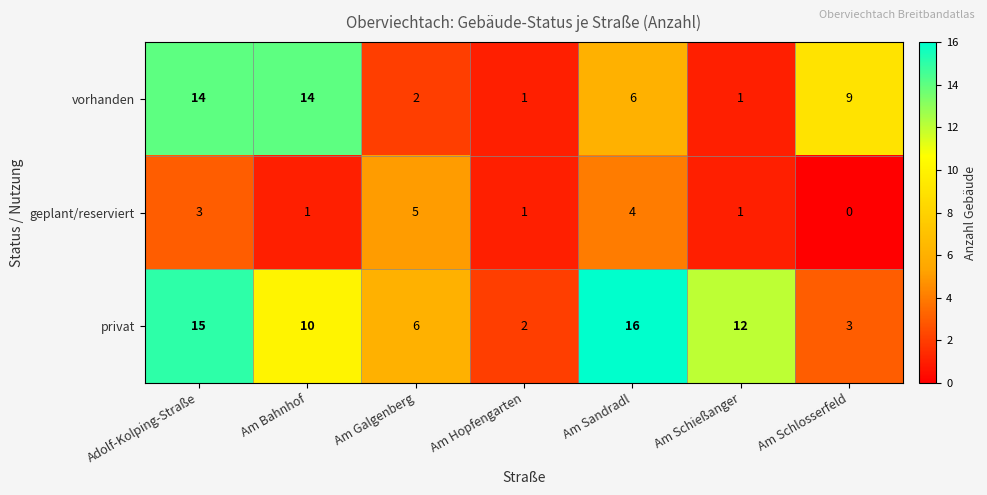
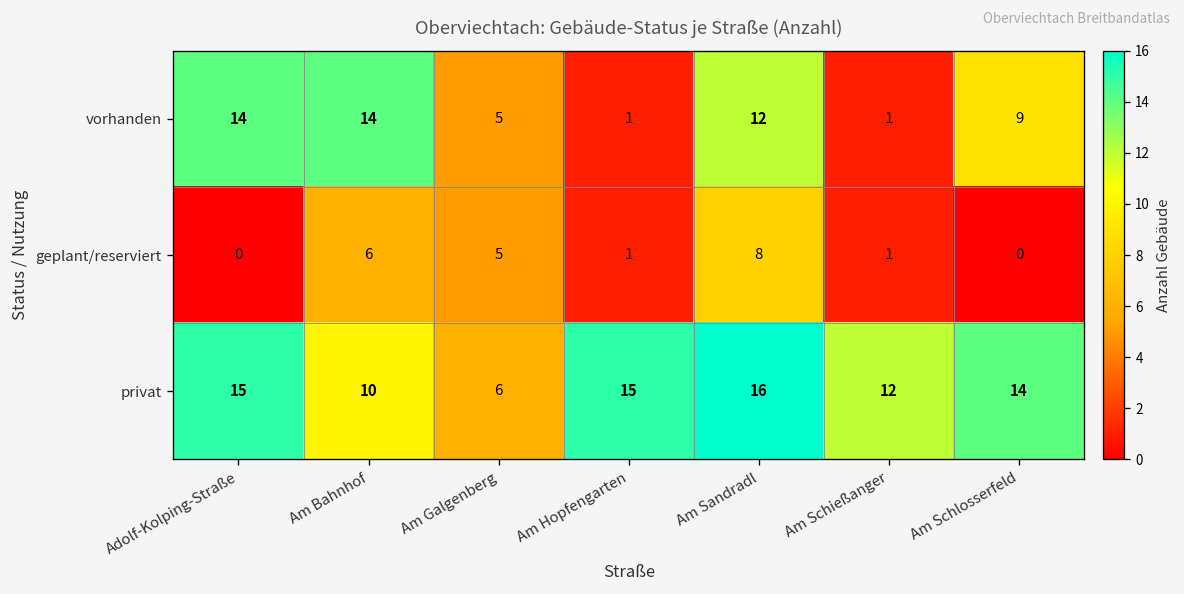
vorhanden, Am Galgenberg: 2 -> 5
vorhanden, Am Sandradl: 6 -> 12
geplant/reserviert, Adolf-Kolping-Straße: 3 -> 0
geplant/reserviert, Am Bahnhof: 1 -> 6
geplant/reserviert, Am Sandradl: 4 -> 8
privat, Am Hopfengarten: 2 -> 15
privat, Am Schlosserfeld: 3 -> 14
